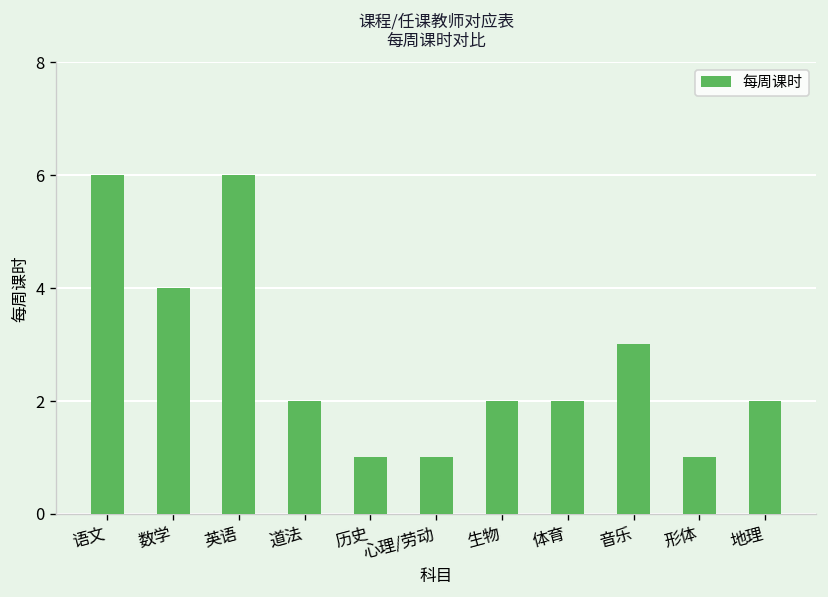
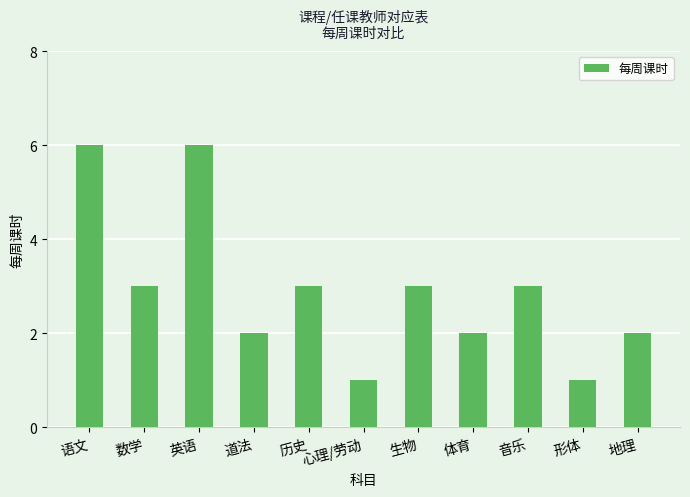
数学: 4 -> 3
历史: 1 -> 3
生物: 2 -> 3
